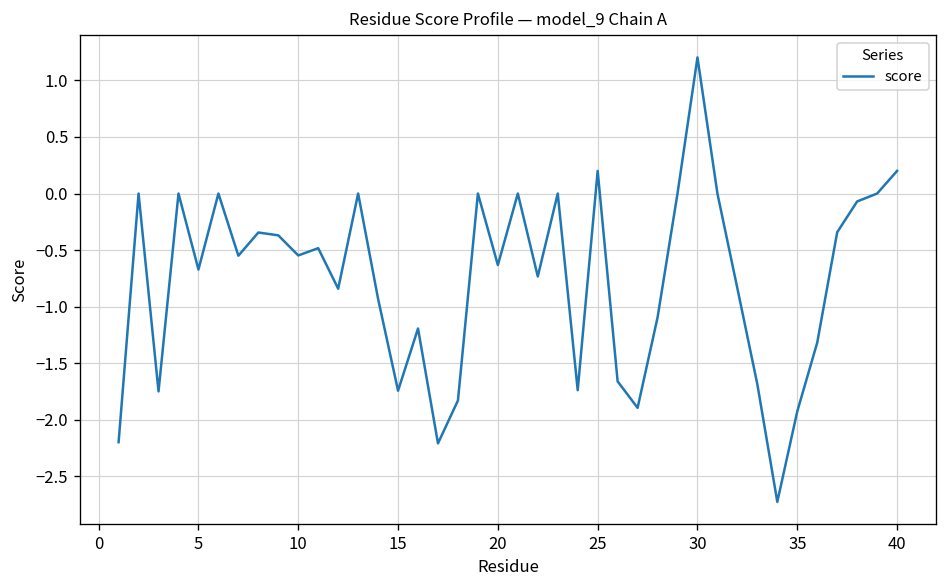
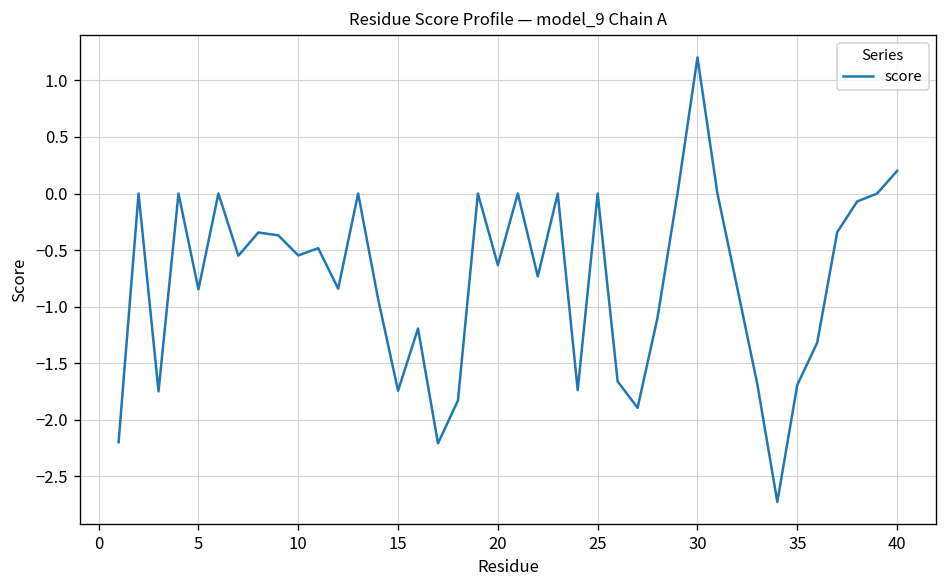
5: -0.7 -> -0.8
25: 0.2 -> 0.0
35: -1.9 -> -1.7
